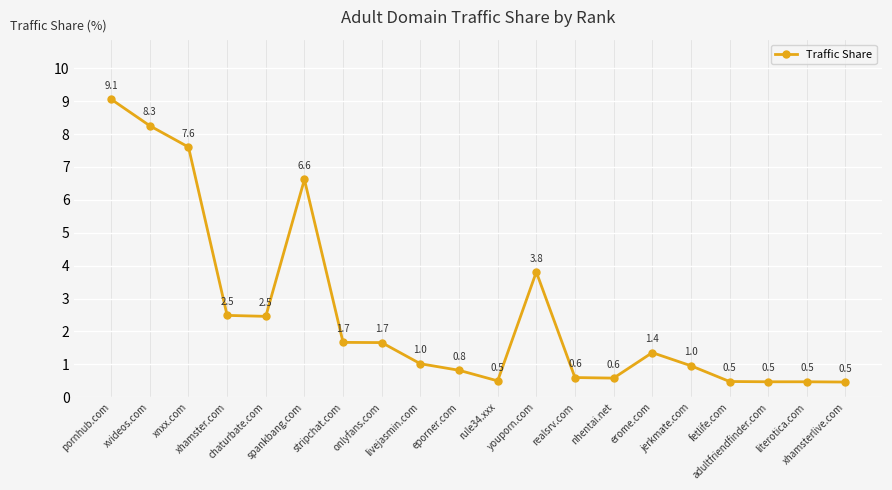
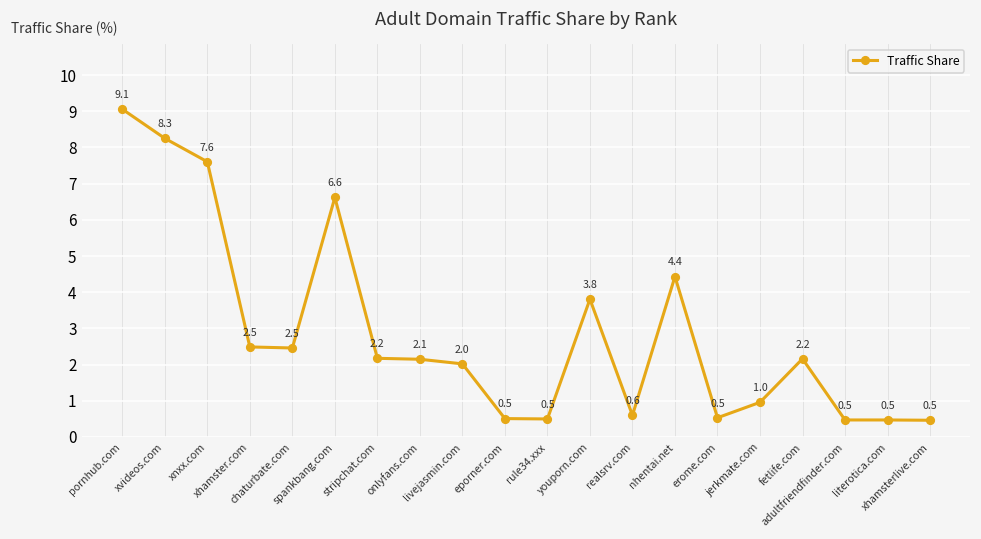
stripchat.com: 1.7 -> 2.2
onlyfans.com: 1.7 -> 2.1
livejasmin.com: 1.0 -> 2.0
eporner.com: 0.8 -> 0.5
nhentai.net: 0.6 -> 4.4
erome.com: 1.4 -> 0.5
fetlife.com: 0.5 -> 2.2
